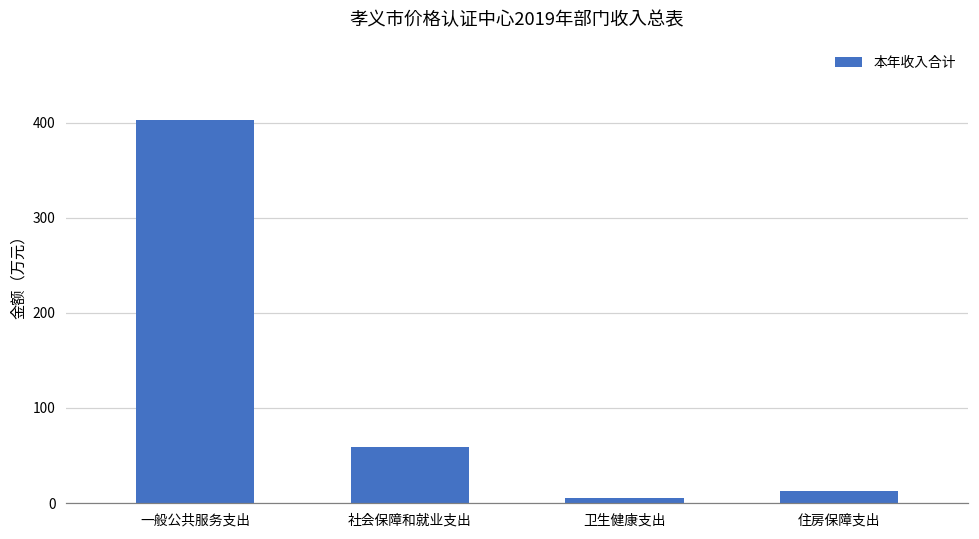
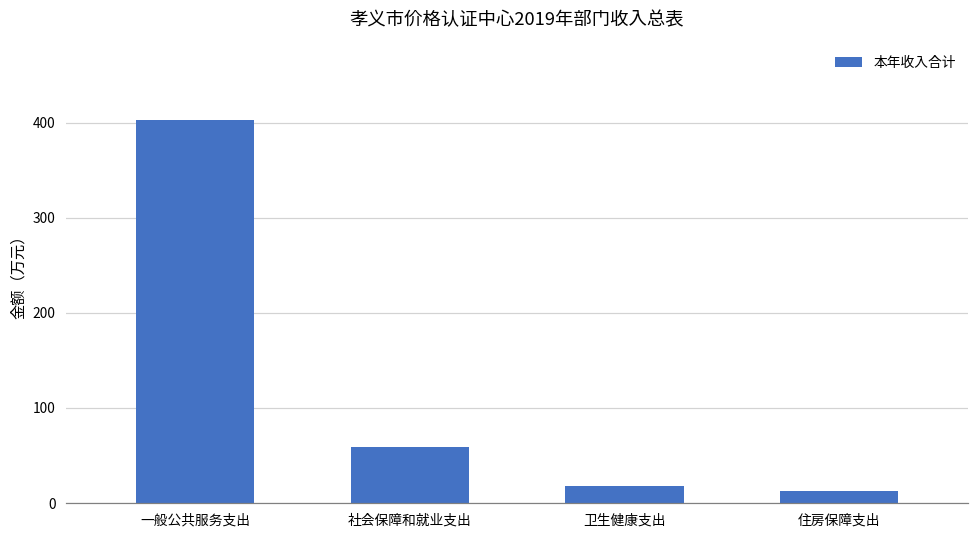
卫生健康支出: 10 -> 20
